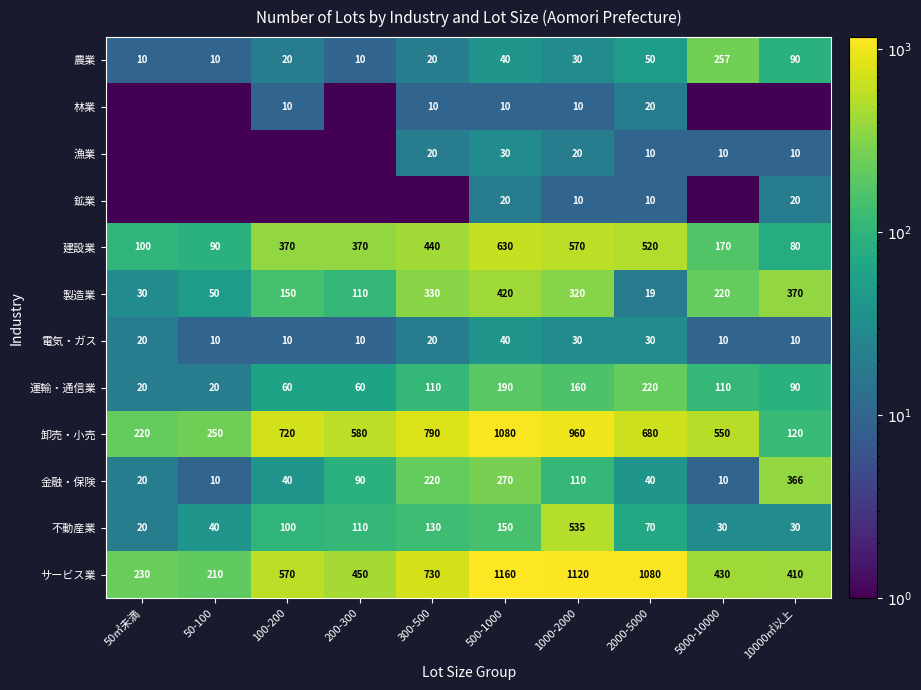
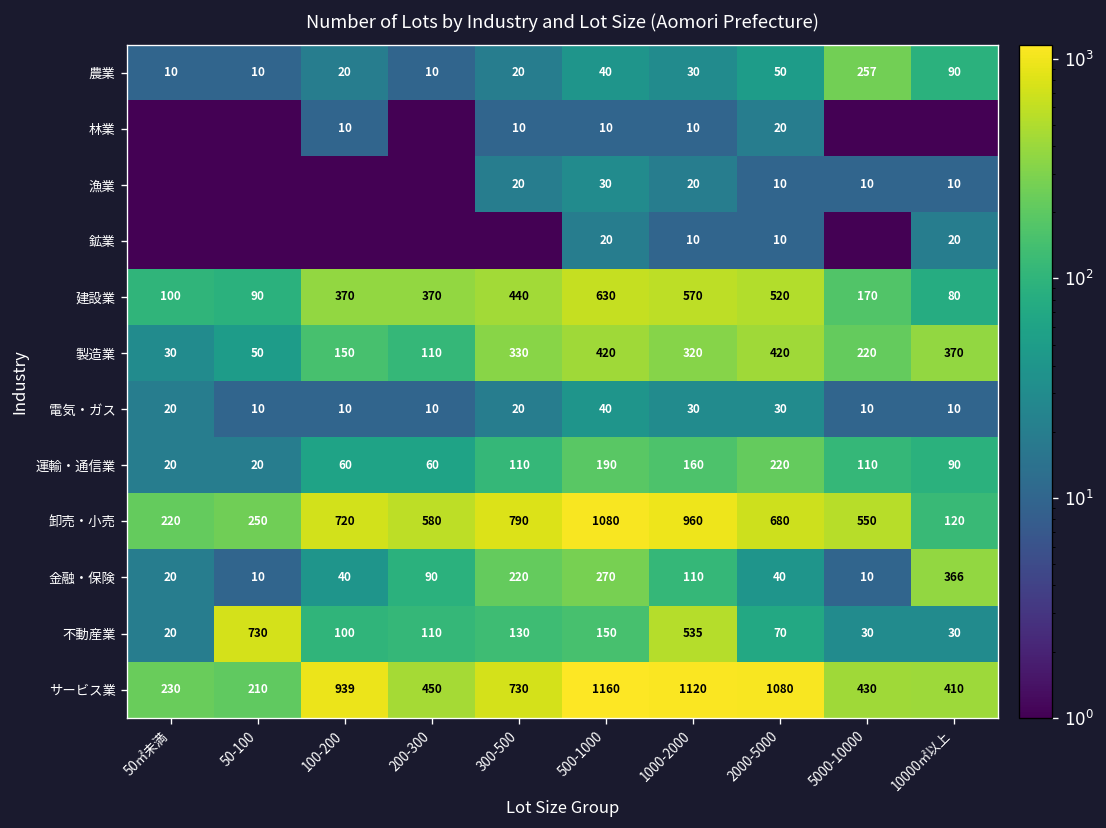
製造業, 2000-5000: 19 -> 420
不動産業, 50-100: 40 -> 730
サービス業, 100-200: 570 -> 939
